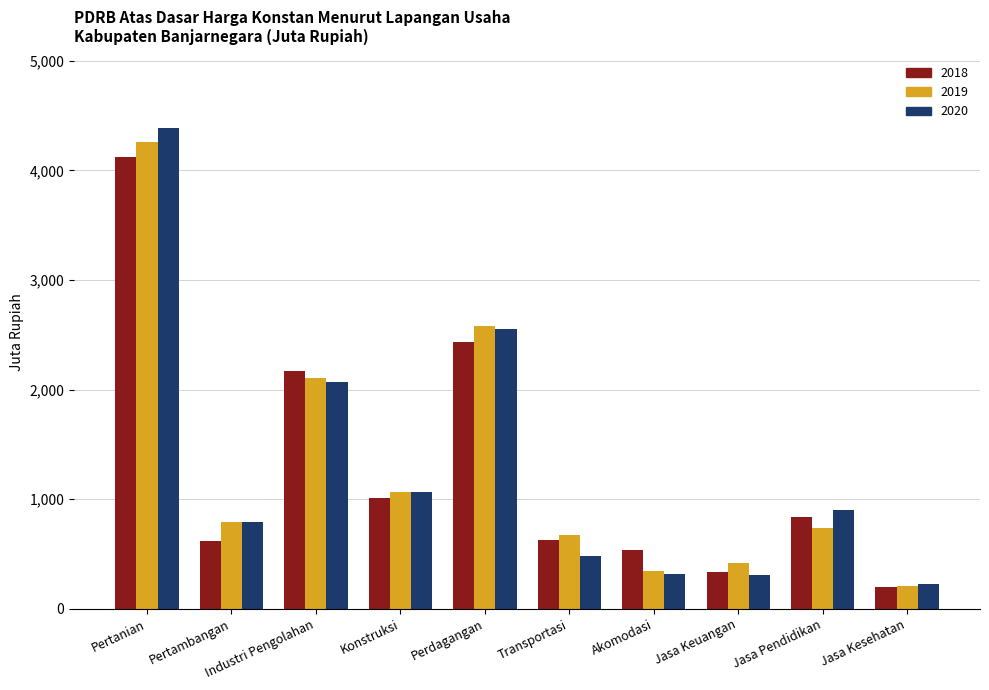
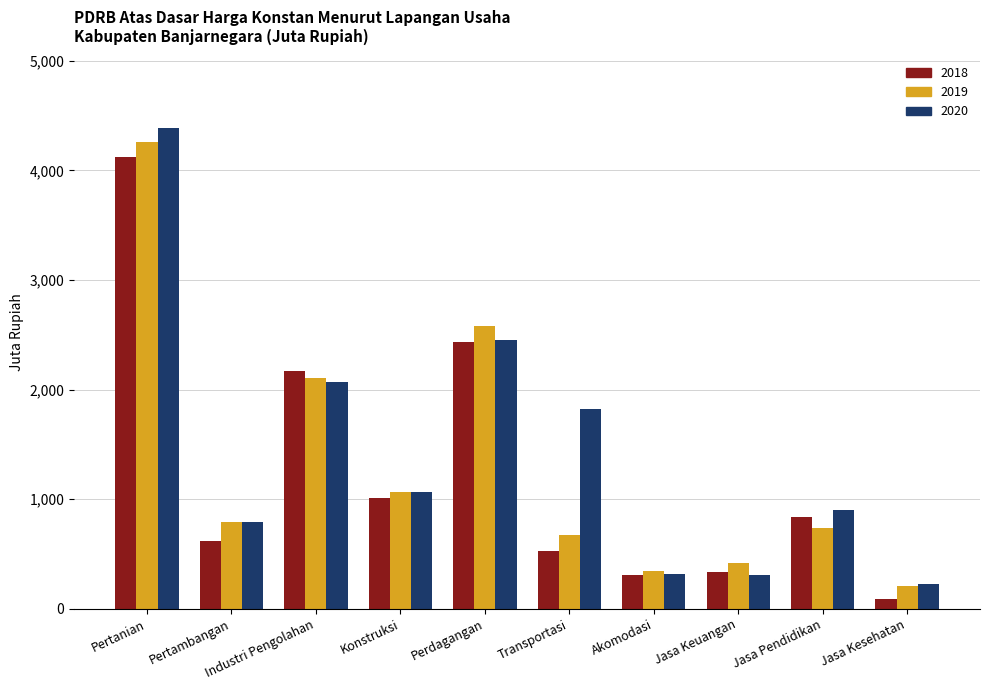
2020, Perdagangan: 2,550 -> 2,460
2018, Transportasi: 630 -> 520
2020, Transportasi: 480 -> 1,820
2018, Akomodasi: 530 -> 310
2018, Jasa Kesehatan: 200 -> 80
